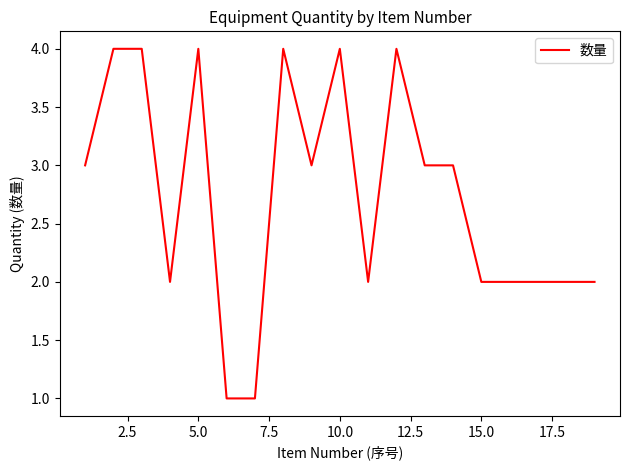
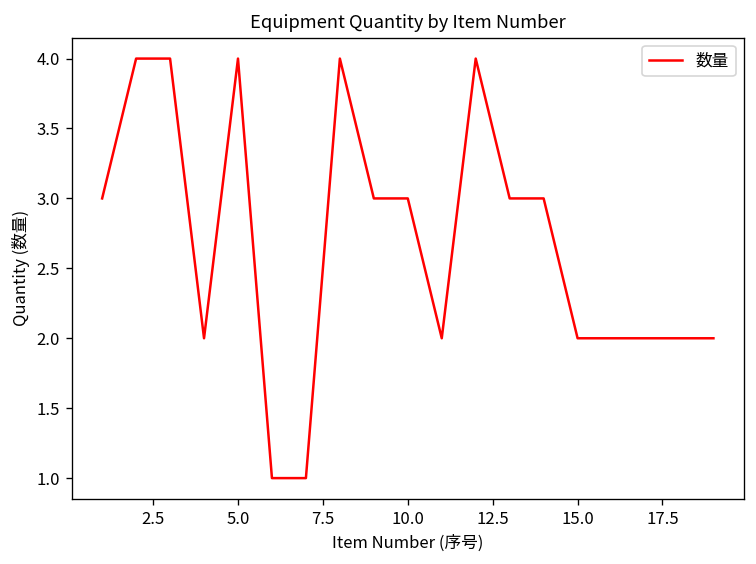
10.0: 4 -> 3
